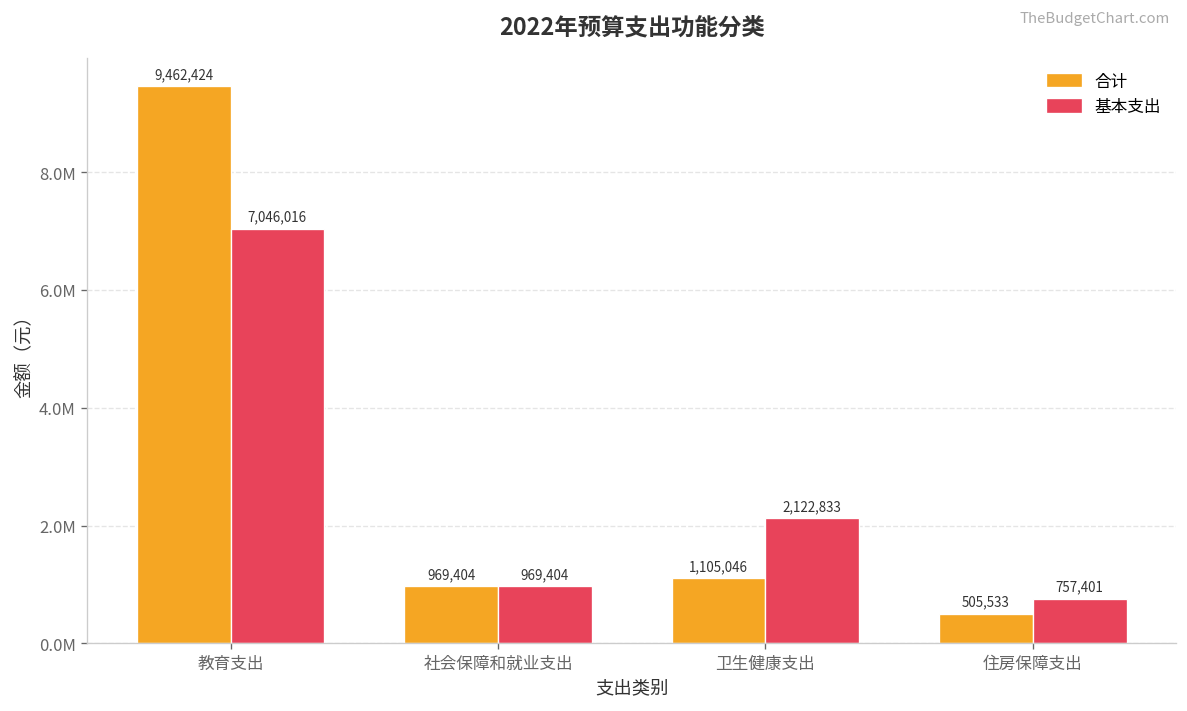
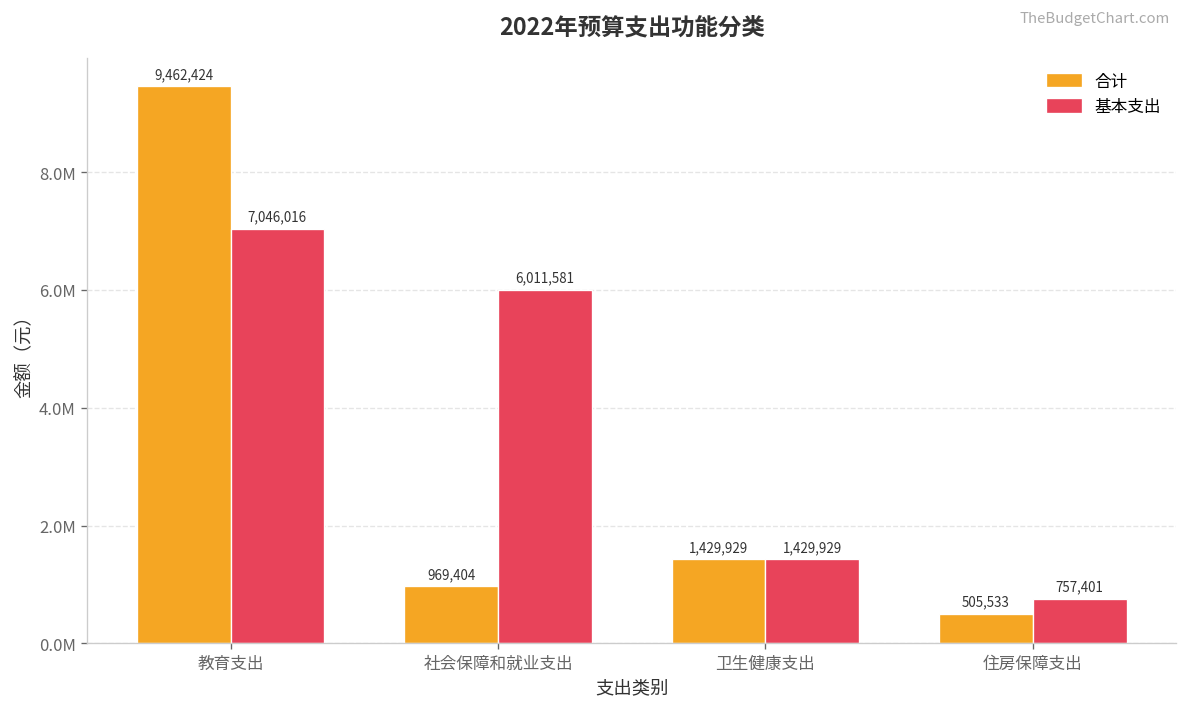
基本支出, 社会保障和就业支出: 969,404 -> 6,011,581
合计, 卫生健康支出: 1,105,046 -> 1,429,929
基本支出, 卫生健康支出: 2,122,833 -> 1,429,929
